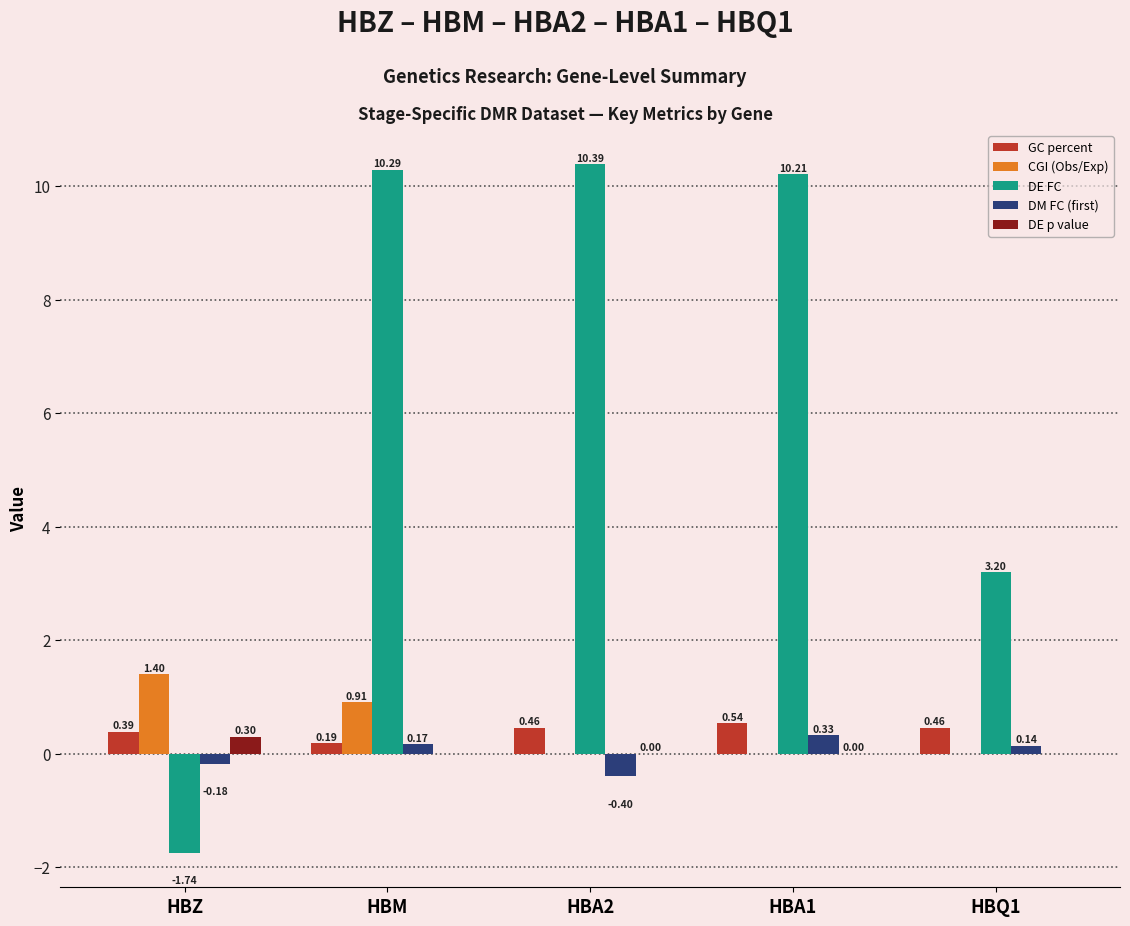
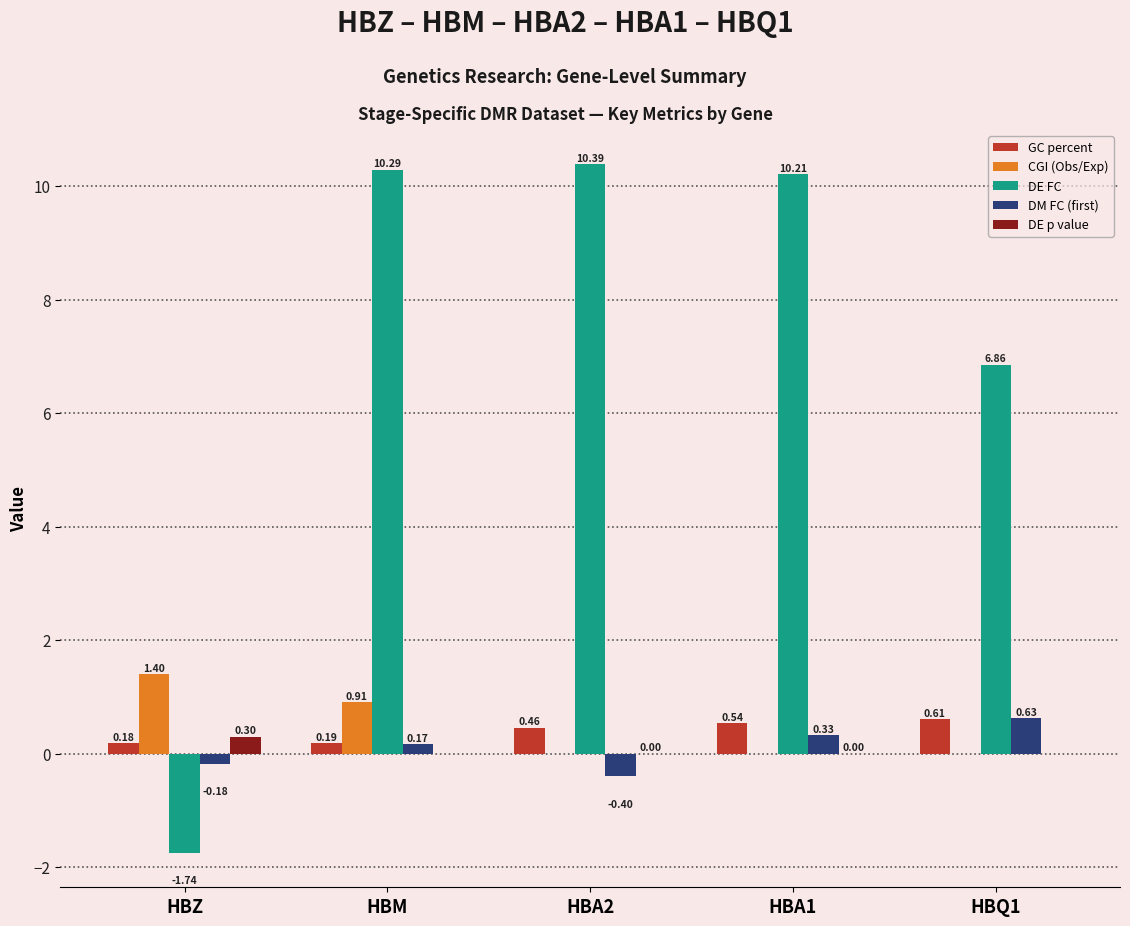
GC percent, HBZ: 0.39 -> 0.18
GC percent, HBQ1: 0.46 -> 0.61
DE FC, HBQ1: 3.20 -> 6.86
DM FC (first), HBQ1: 0.14 -> 0.63
